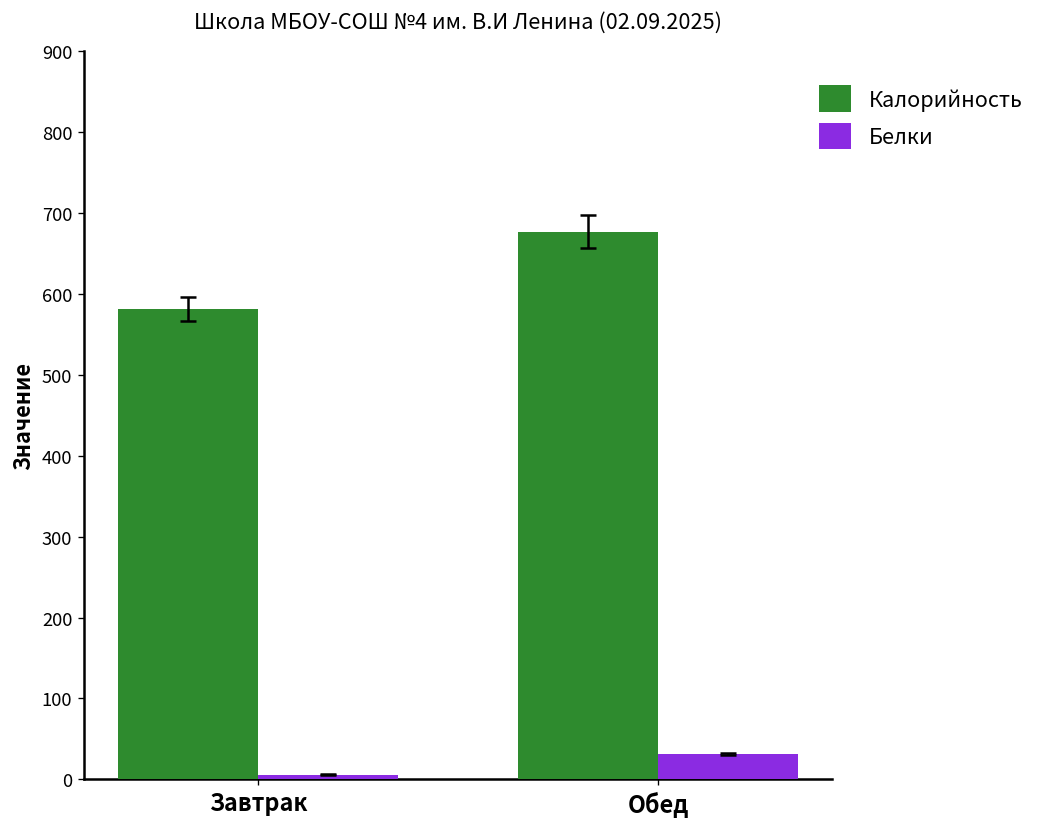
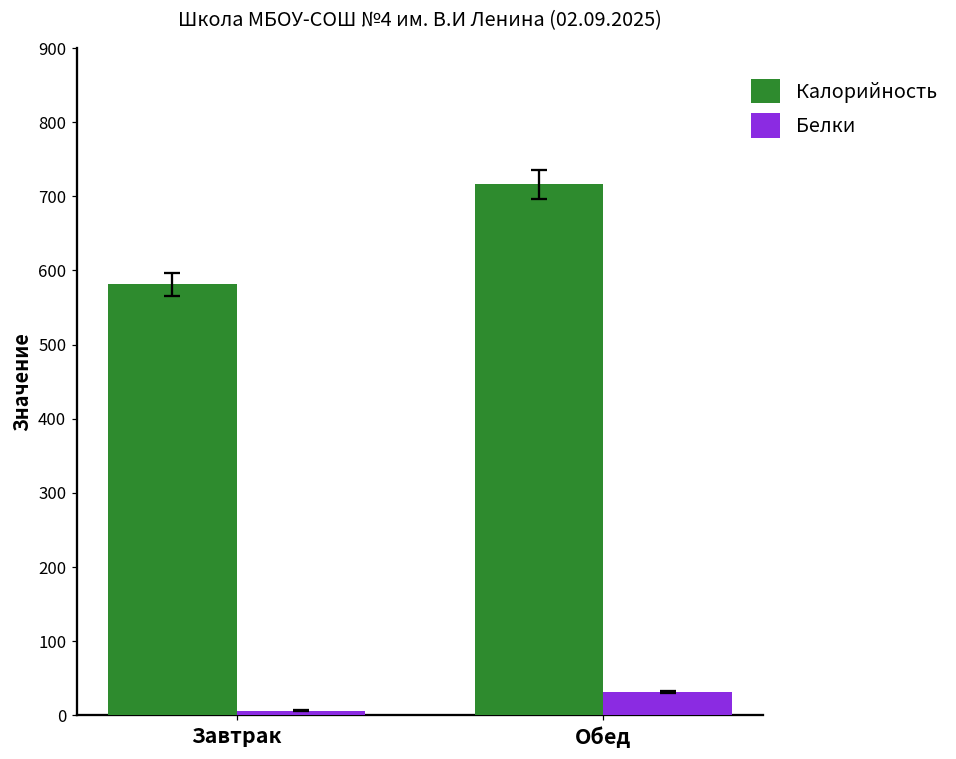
Калорийность, Обед: 680 -> 720
